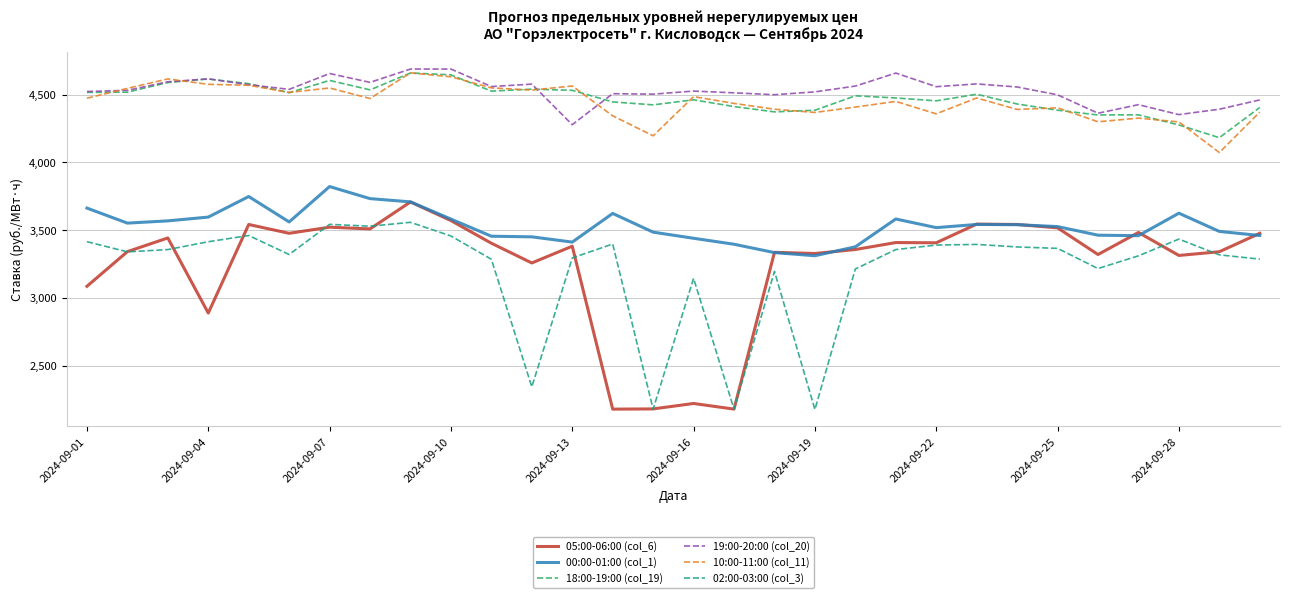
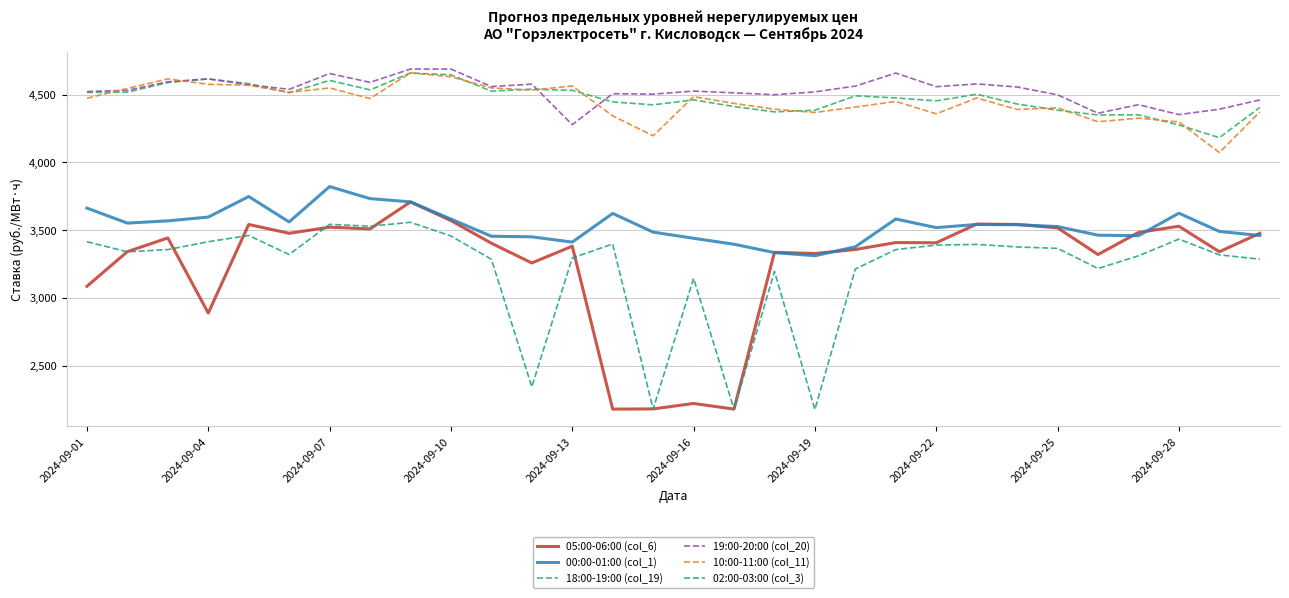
05:00-06:00 (col_6), 2024-09-28: 3,310 -> 3,530
